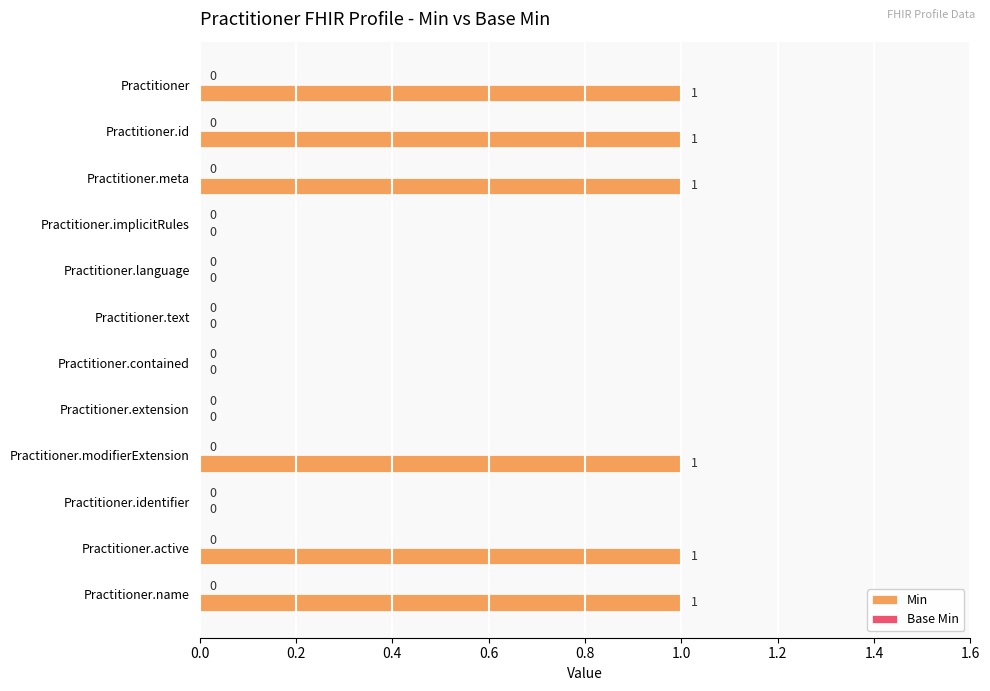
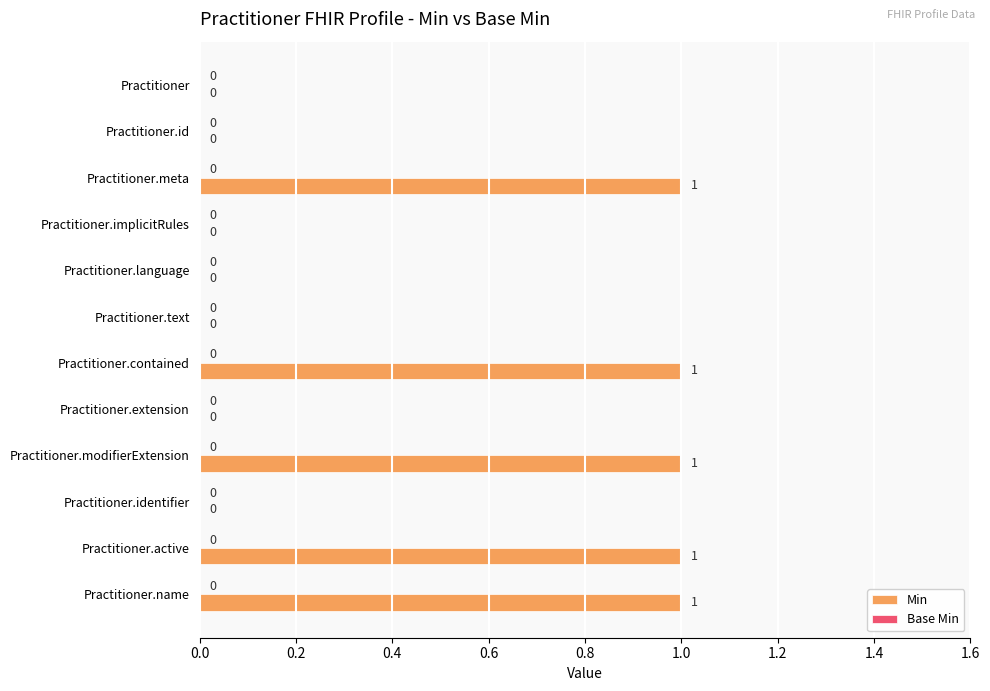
Min, Practitioner: 1 -> 0
Min, Practitioner.id: 1 -> 0
Min, Practitioner.contained: 0 -> 1
